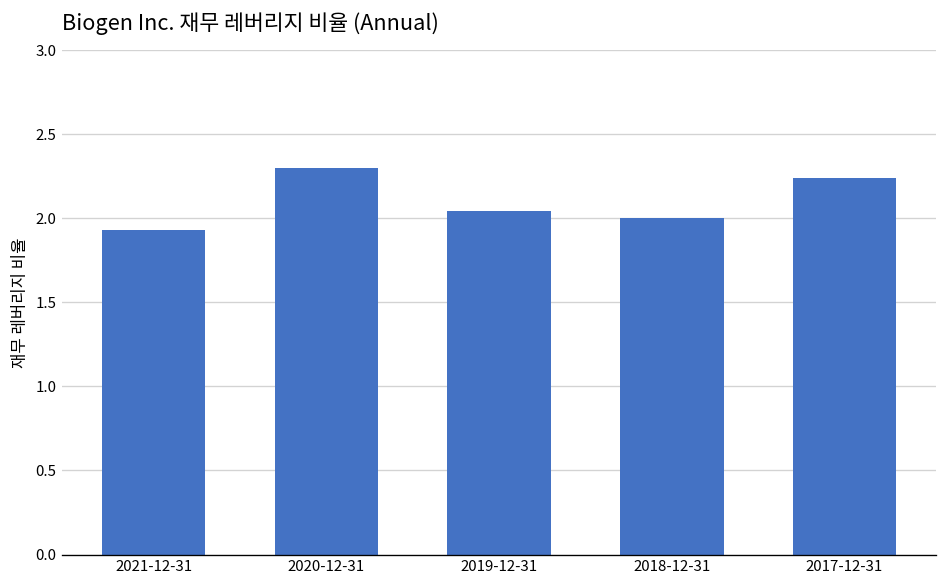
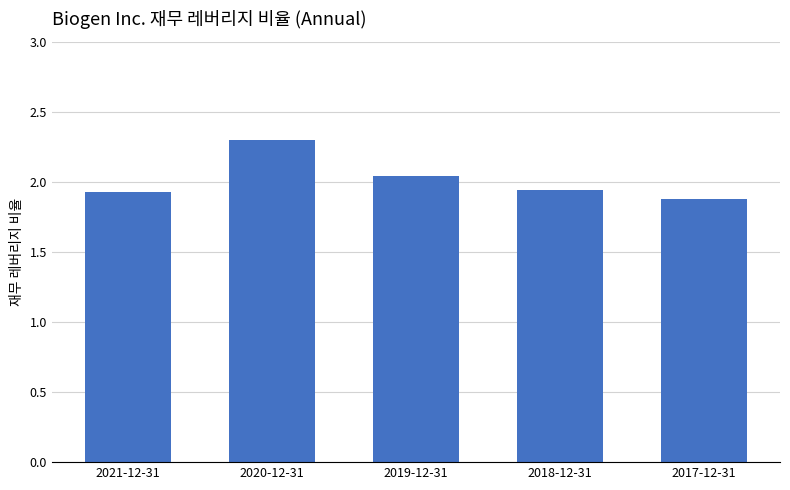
2018-12-31: 2.00 -> 1.94
2017-12-31: 2.24 -> 1.88
